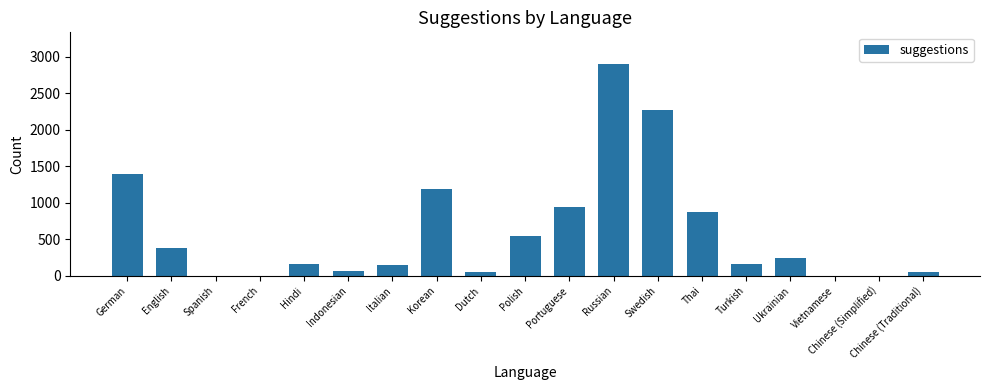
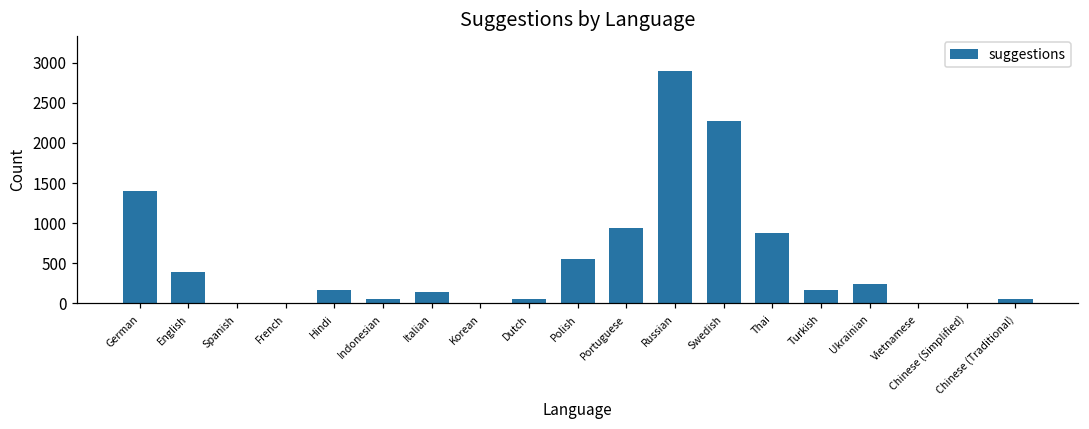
Korean: 1200 -> 0
